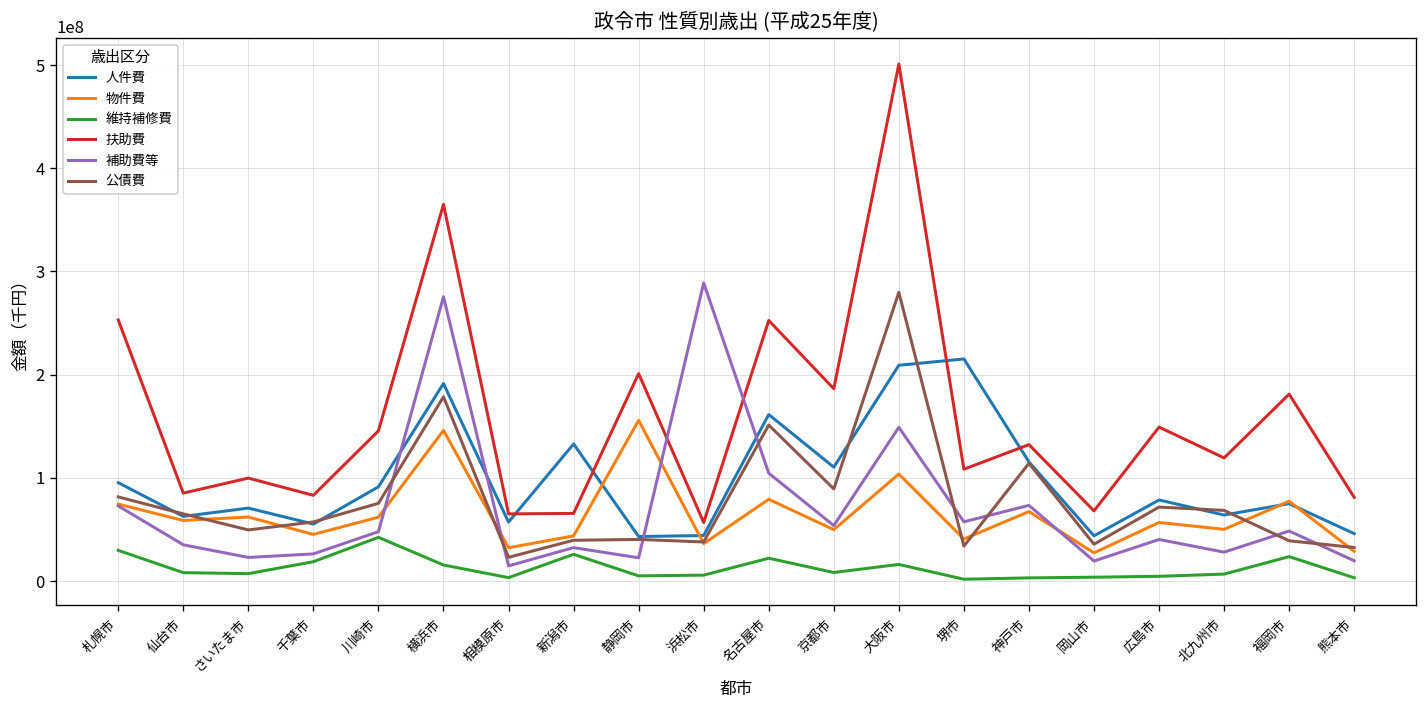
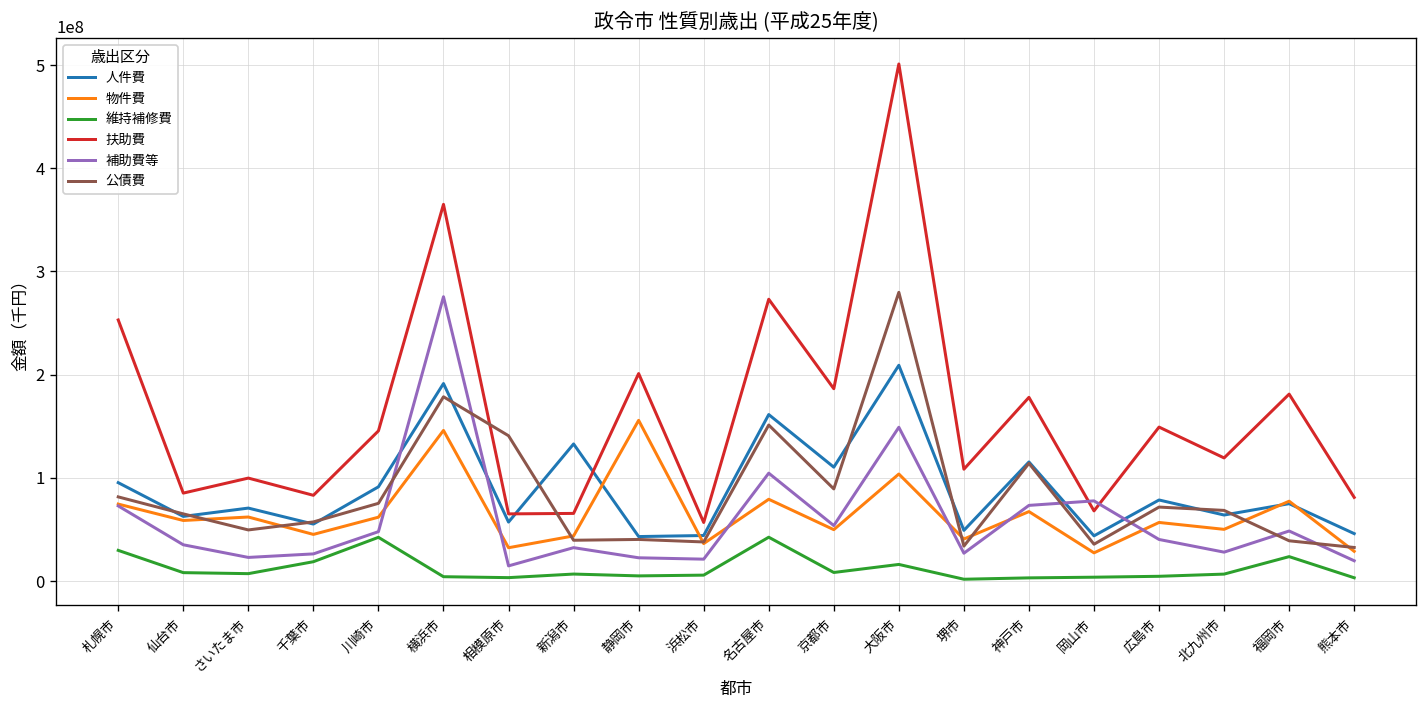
維持補修費, 横浜市: 20000000 -> 0
公債費, 相模原市: 20000000 -> 140000000
維持補修費, 新潟市: 30000000 -> 10000000
補助費等, 浜松市: 290000000 -> 20000000
維持補修費, 名古屋市: 20000000 -> 40000000
扶助費, 名古屋市: 250000000 -> 270000000
人件費, 堺市: 220000000 -> 50000000
補助費等, 堺市: 60000000 -> 30000000
扶助費, 神戸市: 130000000 -> 180000000
補助費等, 岡山市: 20000000 -> 80000000
